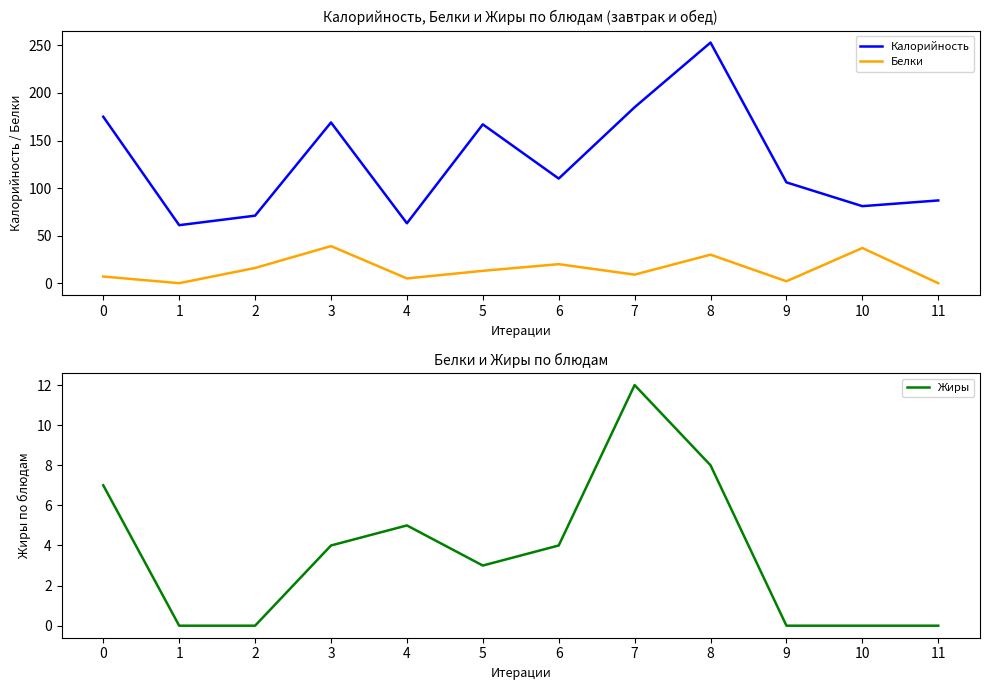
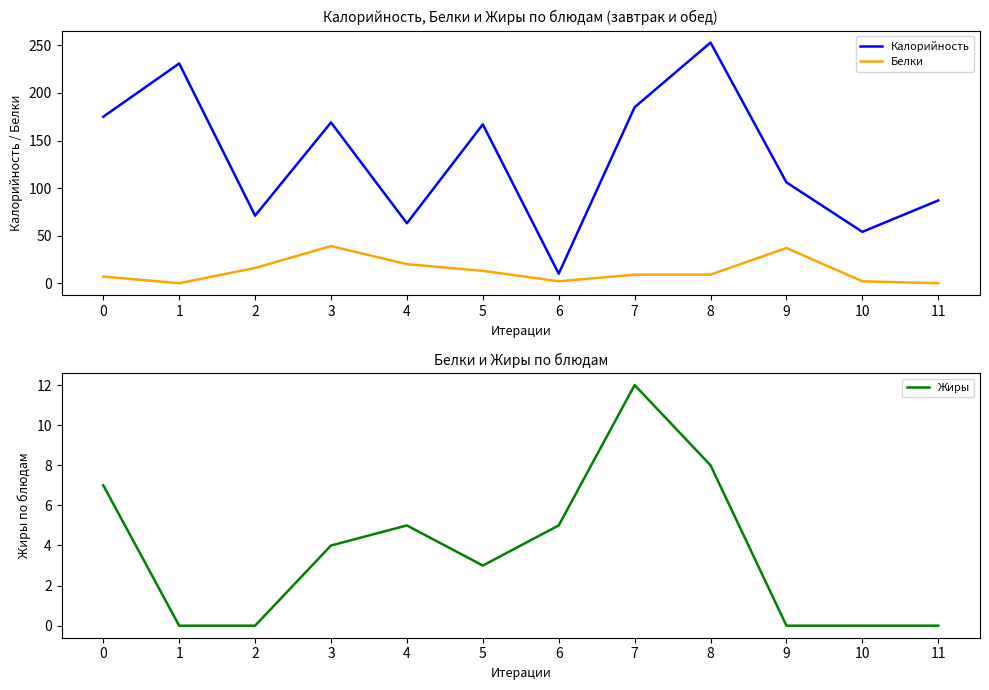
Калорийность, Белки и Жиры по блюдам (завтрак и обед), Калорийность, 1: 60 -> 230
Калорийность, Белки и Жиры по блюдам (завтрак и обед), Белки, 4: 10 -> 20
Калорийность, Белки и Жиры по блюдам (завтрак и обед), Калорийность, 6: 110 -> 10
Калорийность, Белки и Жиры по блюдам (завтрак и обед), Белки, 6: 20 -> 0
Калорийность, Белки и Жиры по блюдам (завтрак и обед), Белки, 8: 30 -> 10
Калорийность, Белки и Жиры по блюдам (завтрак и обед), Белки, 9: 0 -> 40
Калорийность, Белки и Жиры по блюдам (завтрак и обед), Калорийность, 10: 80 -> 50
Калорийность, Белки и Жиры по блюдам (завтрак и обед), Белки, 10: 40 -> 0
Белки и Жиры по блюдам, 6: 4 -> 5
